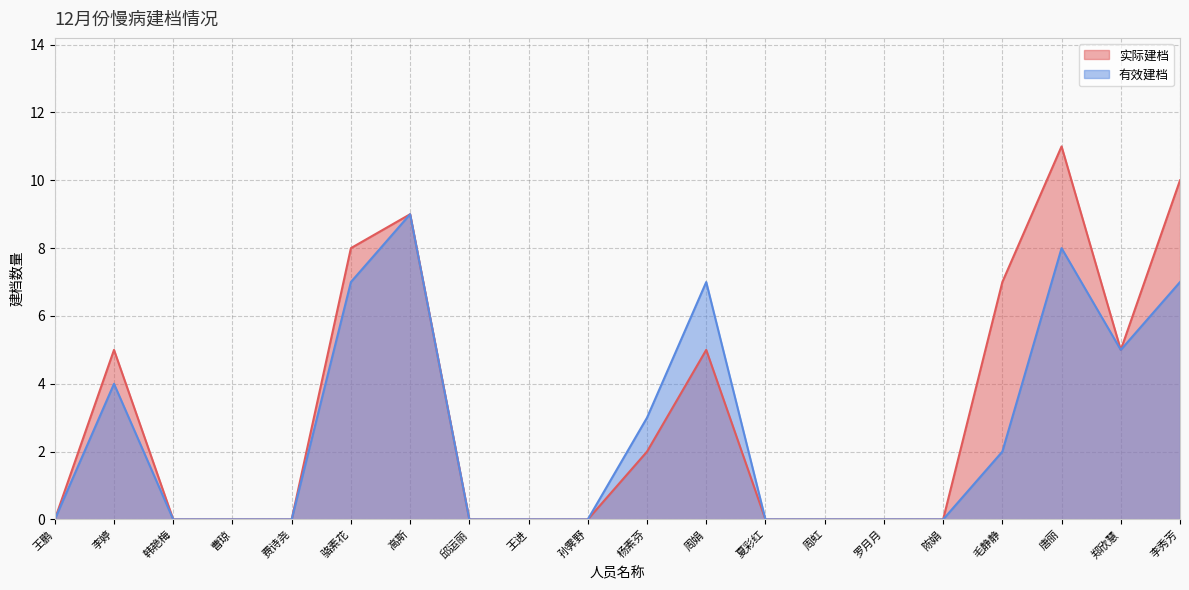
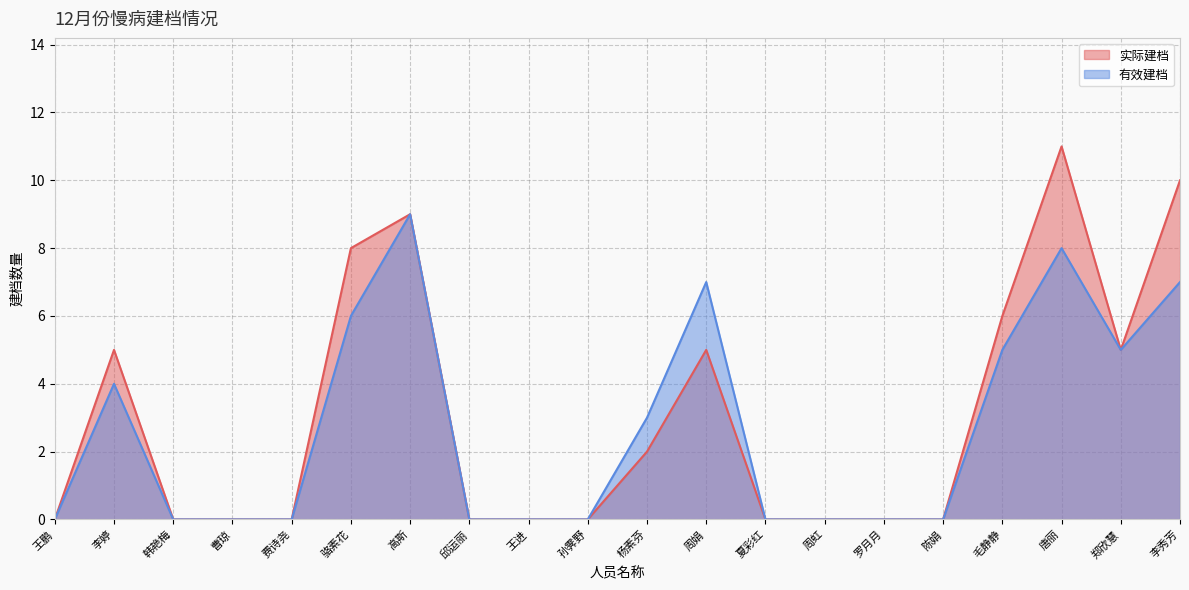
有效建档, 骆素花: 7 -> 6
实际建档, 毛静静: 7 -> 6
有效建档, 毛静静: 2 -> 5
